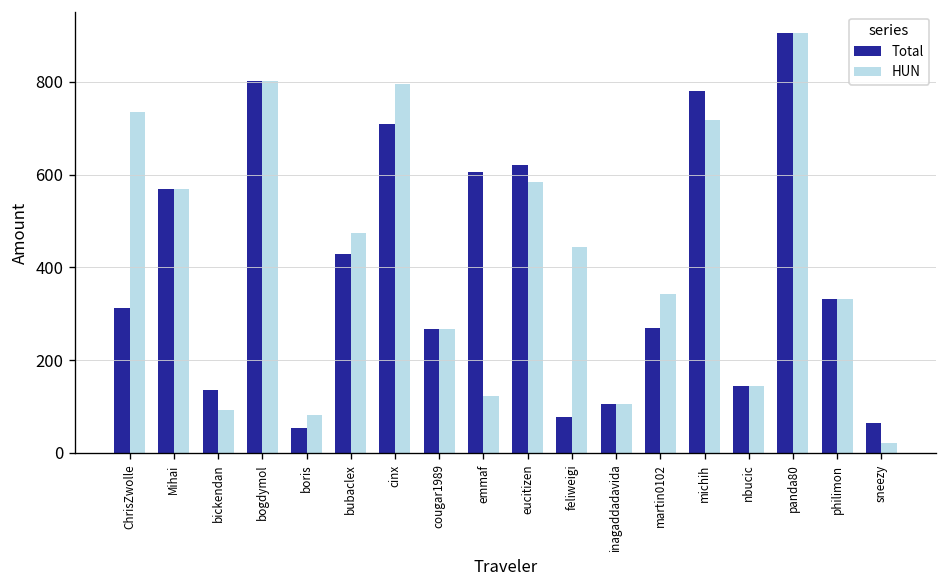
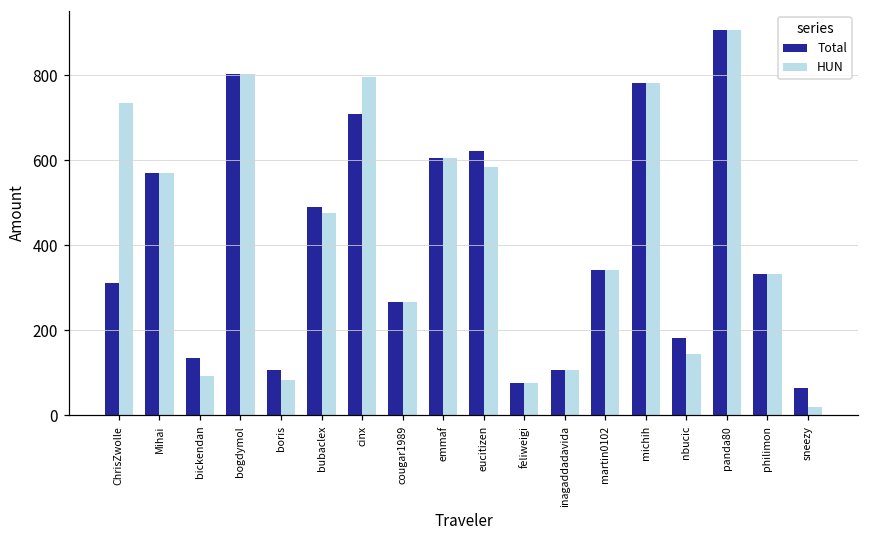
Total, boris: 50 -> 110
Total, bubaclex: 430 -> 490
HUN, emmaf: 120 -> 610
HUN, feliweigi: 440 -> 80
Total, martin0102: 270 -> 340
HUN, michih: 720 -> 780
Total, nbucic: 140 -> 180
